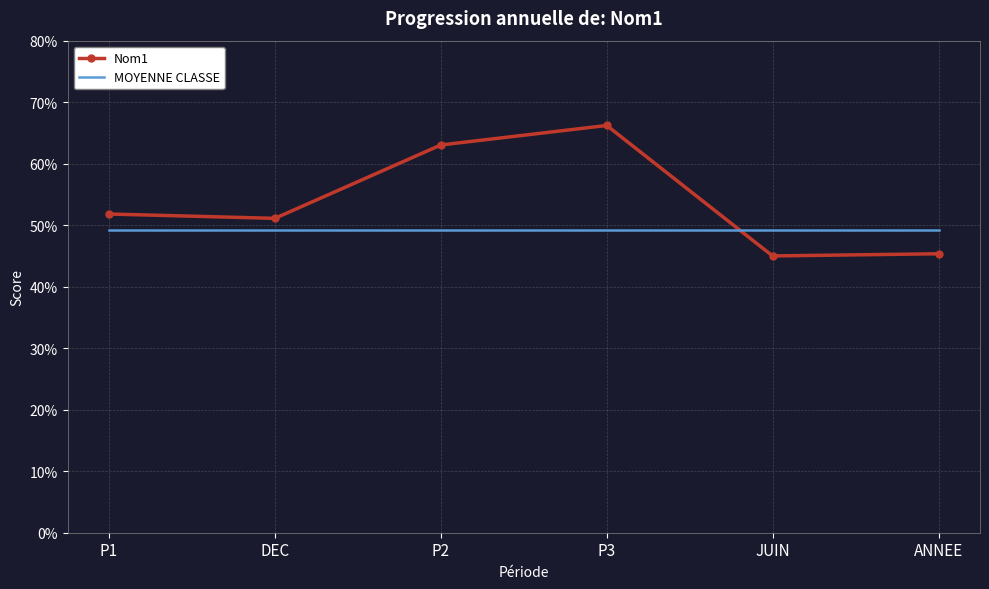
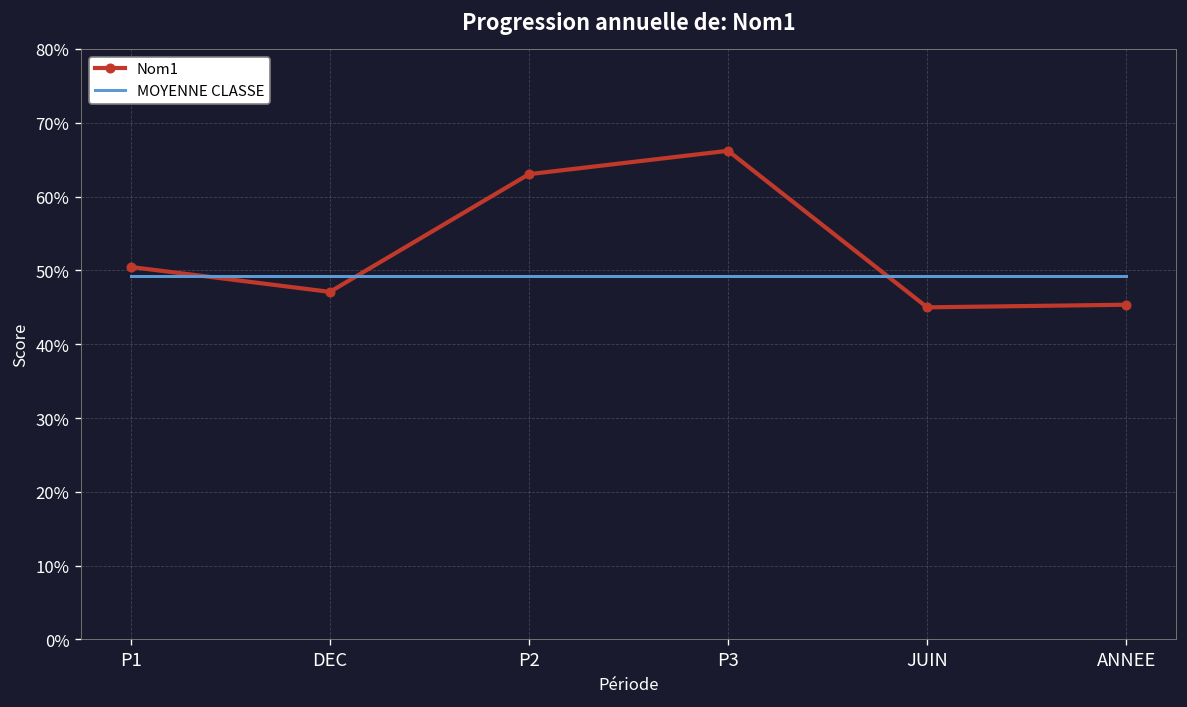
Nom1, P1: 52% -> 50%
Nom1, DEC: 51% -> 47%
